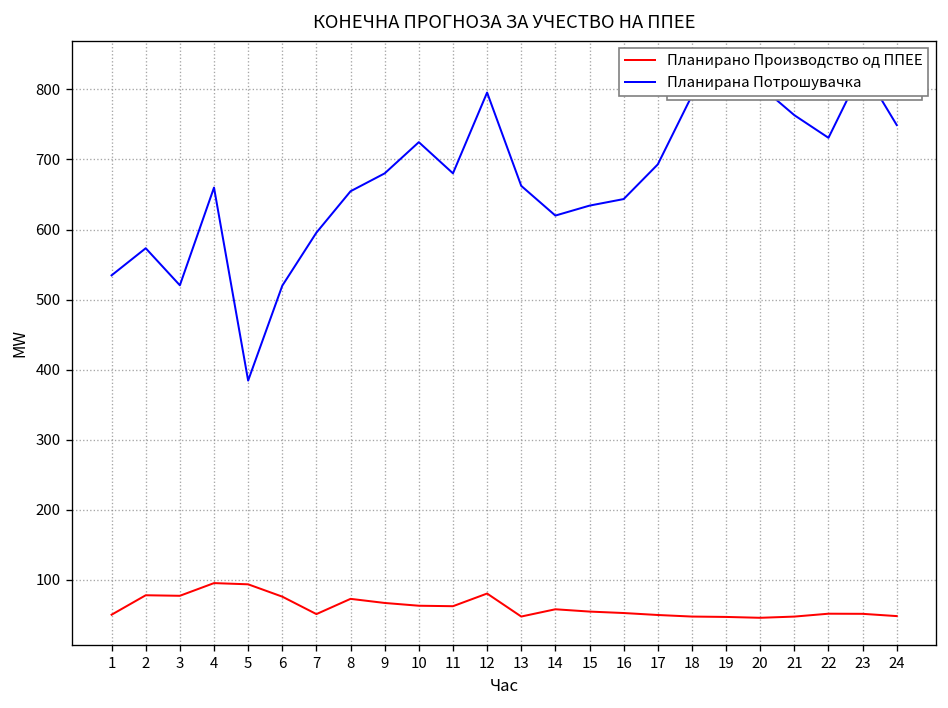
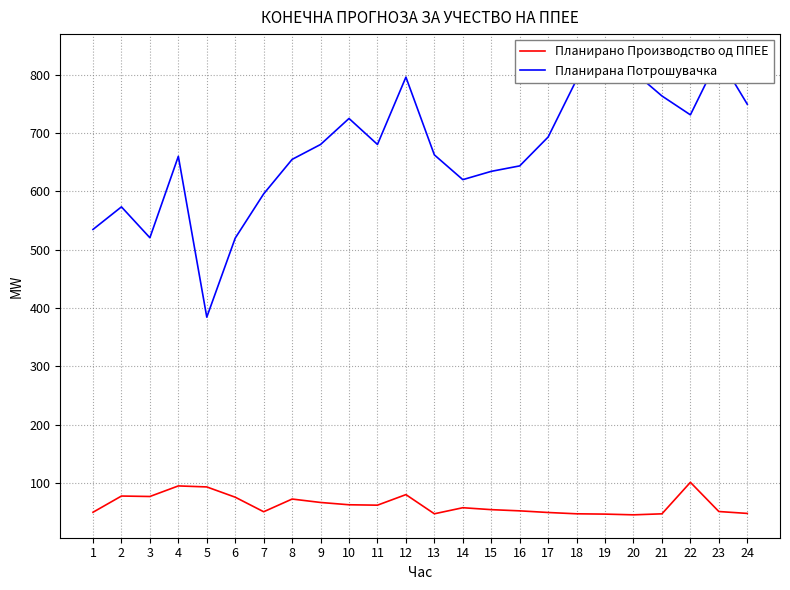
Планирано Производство од ППЕЕ, 22: 50 -> 100
